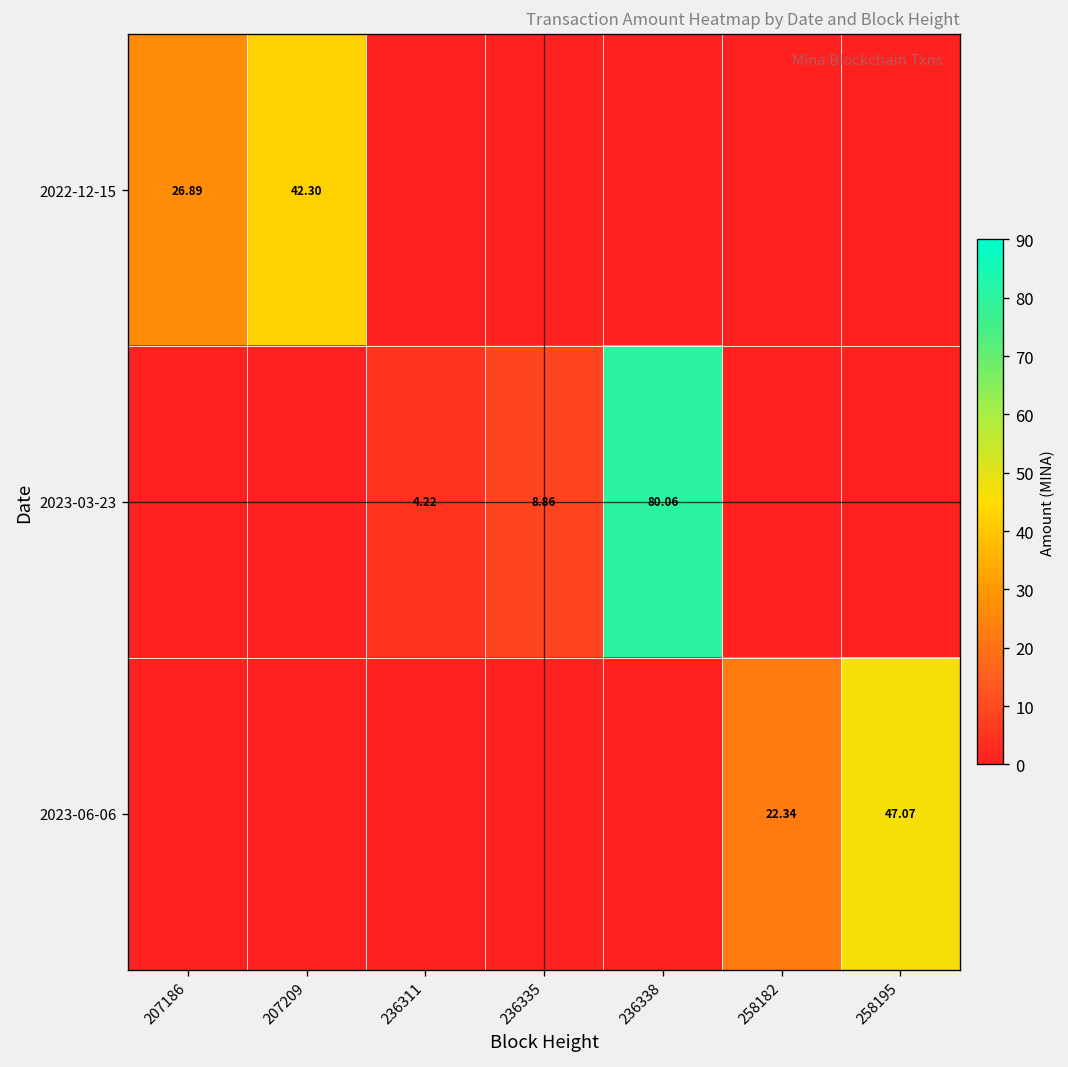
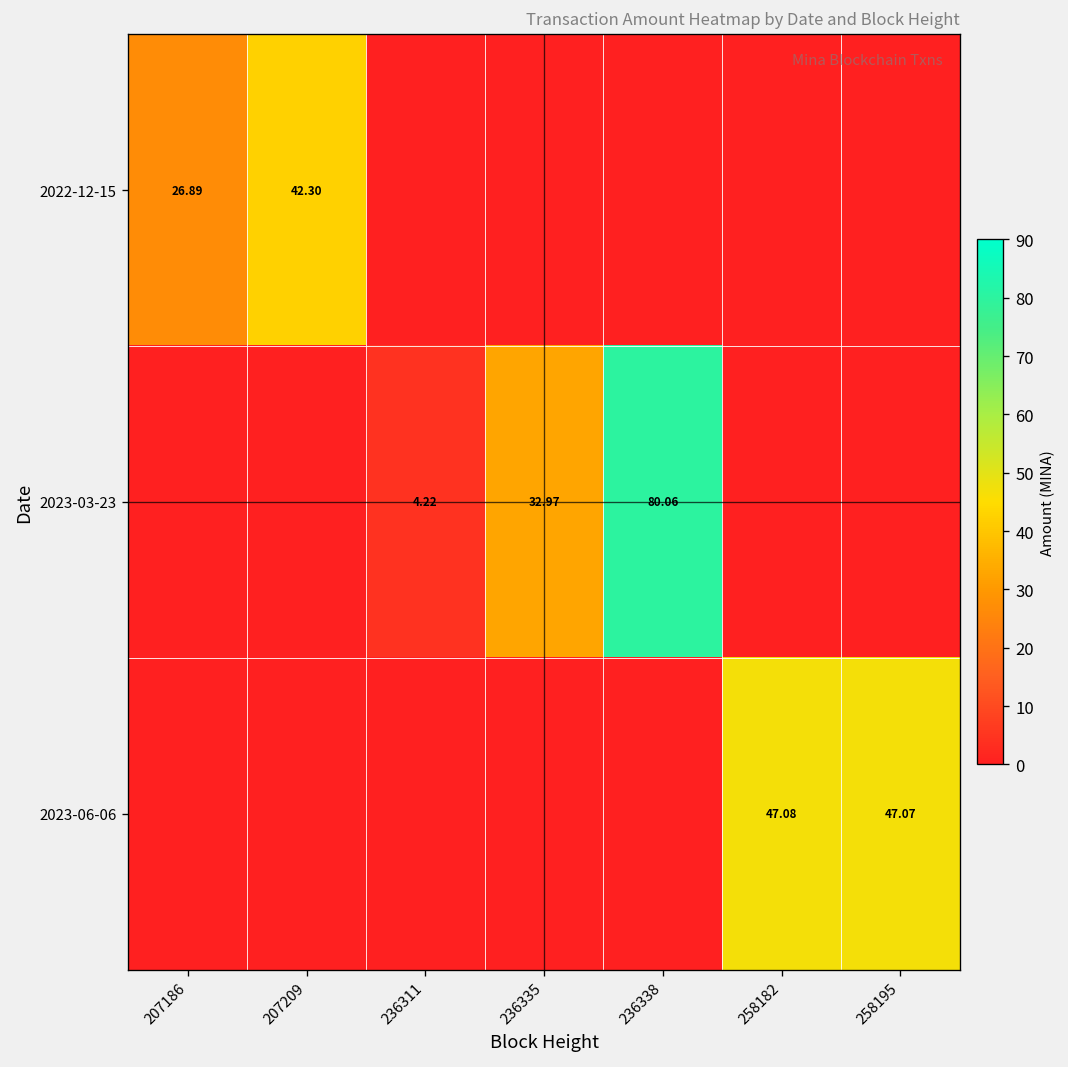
2023-03-23, 236335: 8.86 -> 32.97
2023-06-06, 258182: 22.34 -> 47.08
